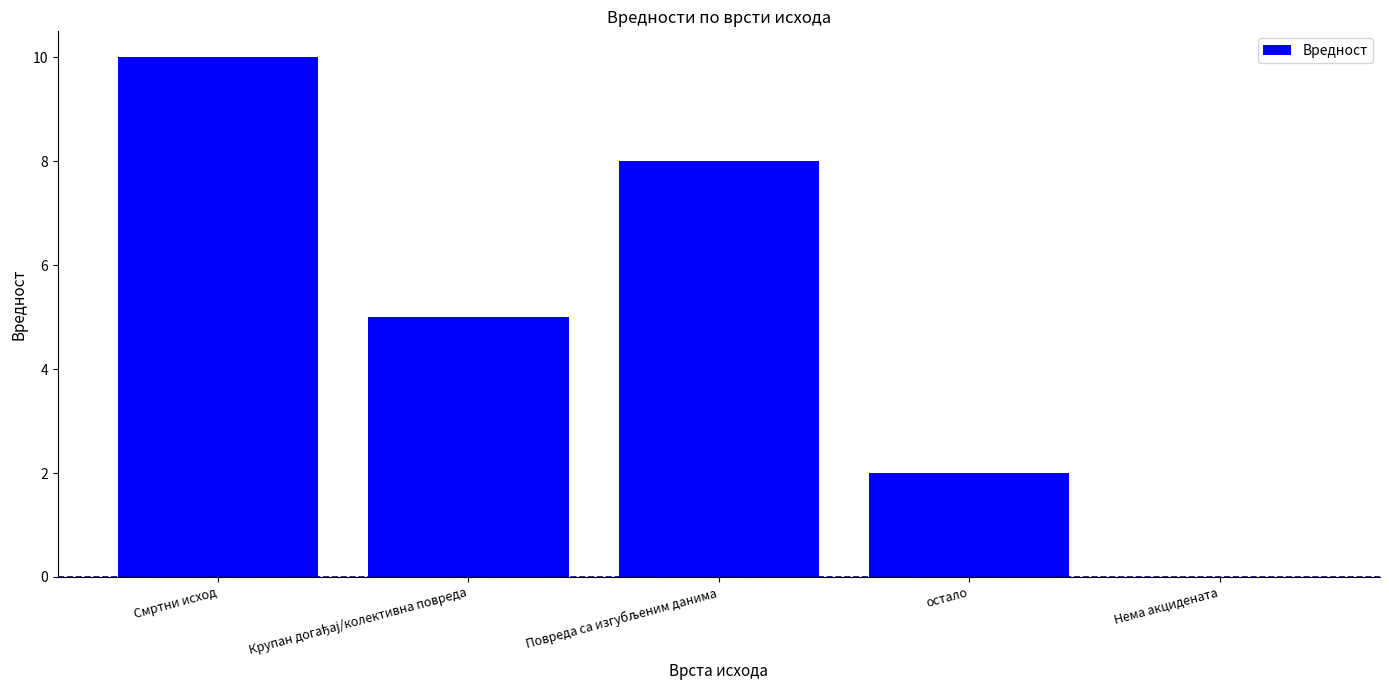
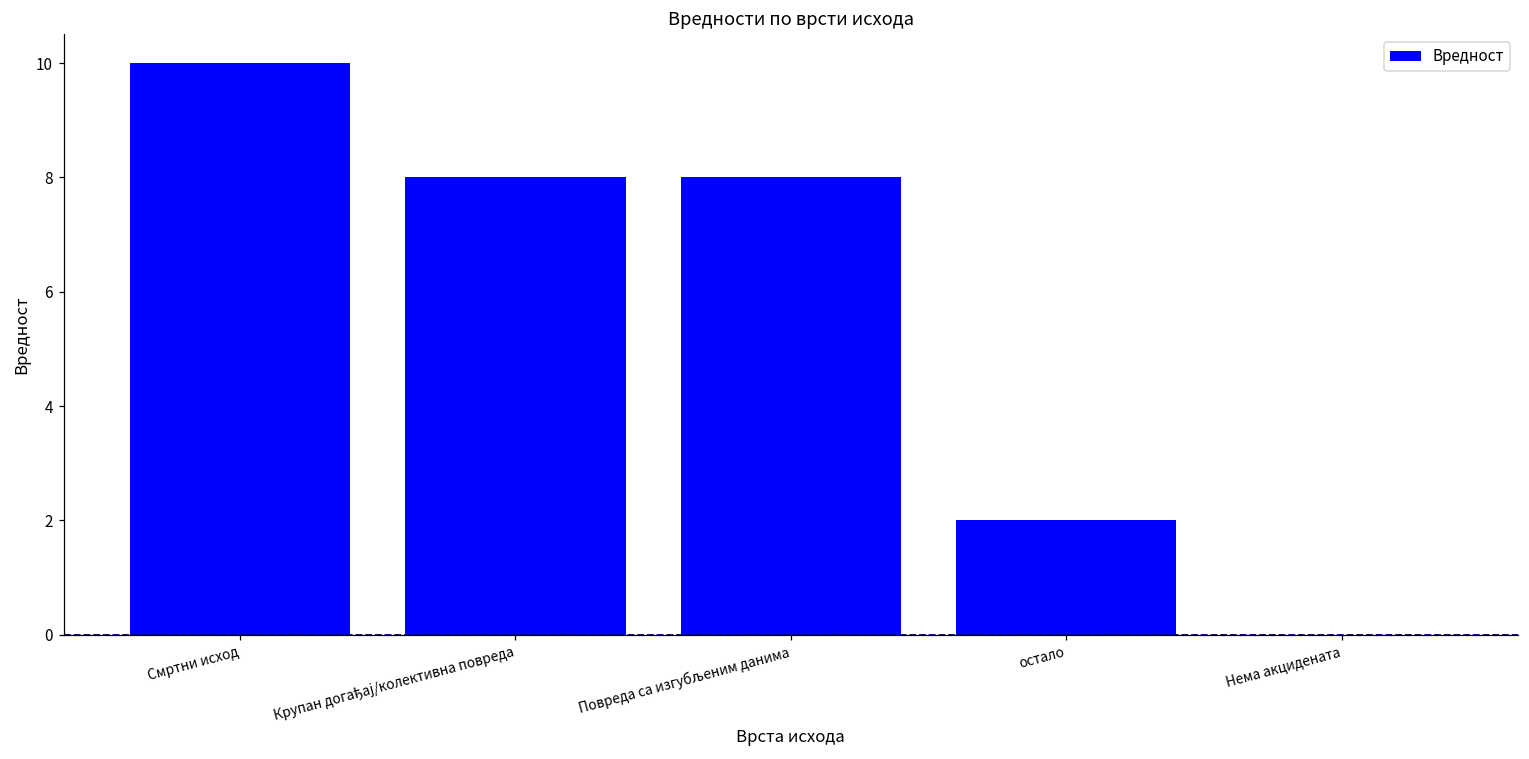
Крупан догађај/колективна повреда: 5 -> 8
